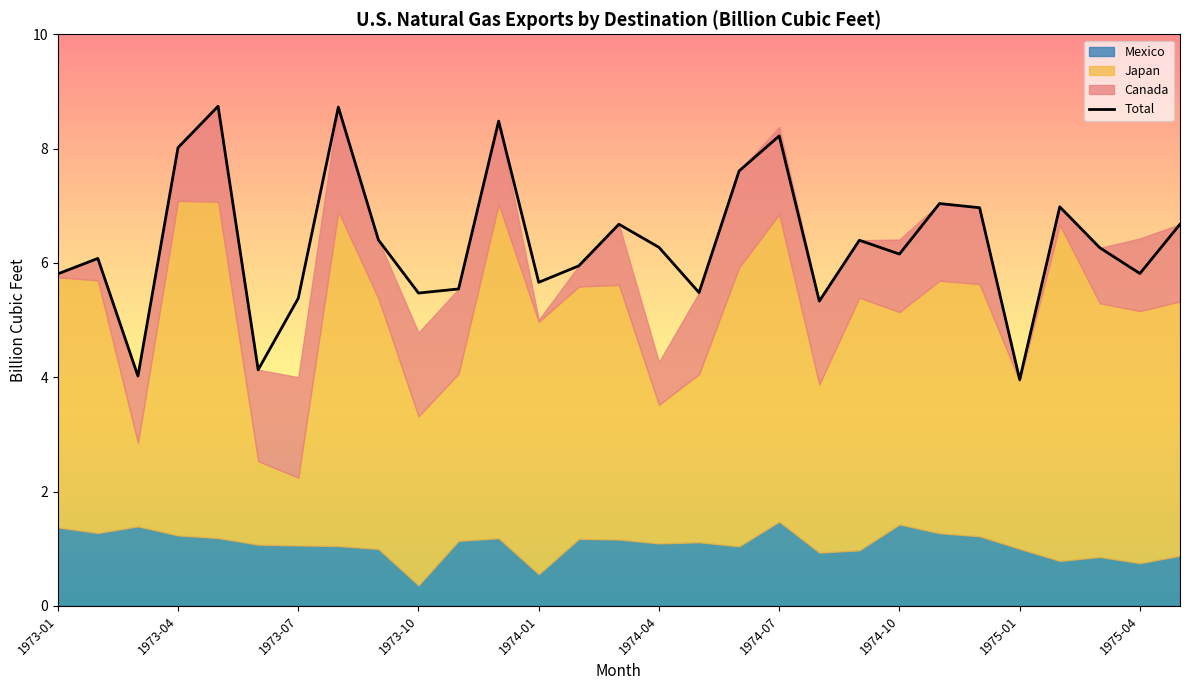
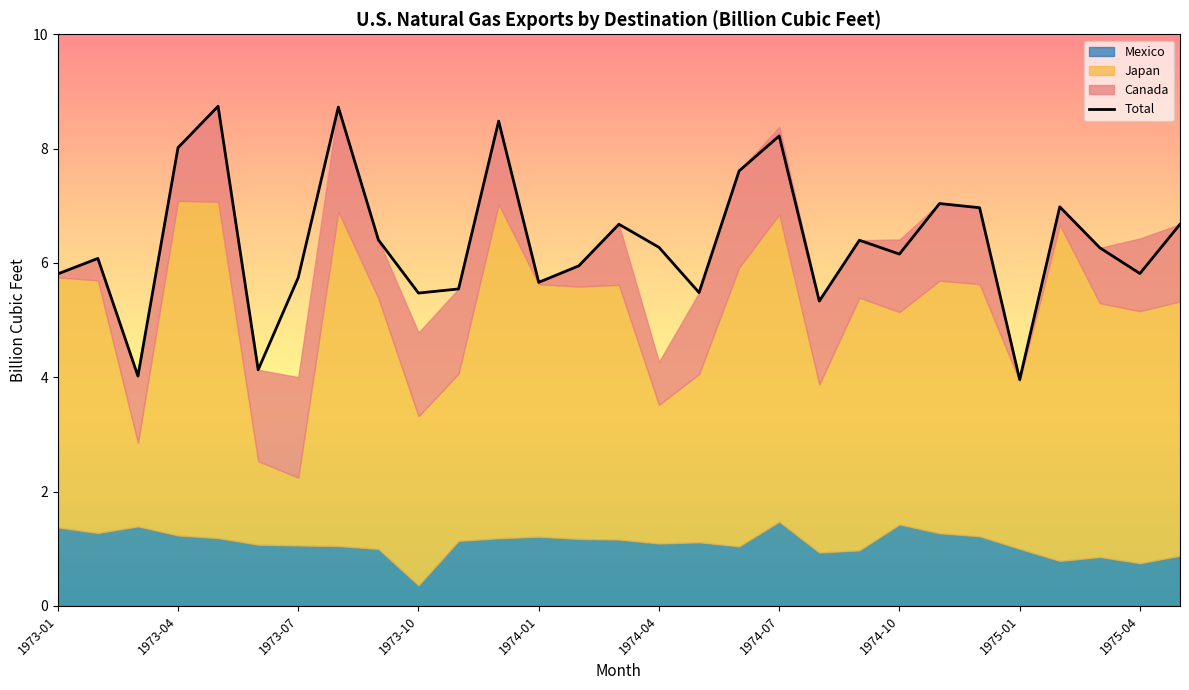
Total, 1973-07: 5.4 -> 5.7
Mexico, 1974-01: 0.6 -> 1.2
